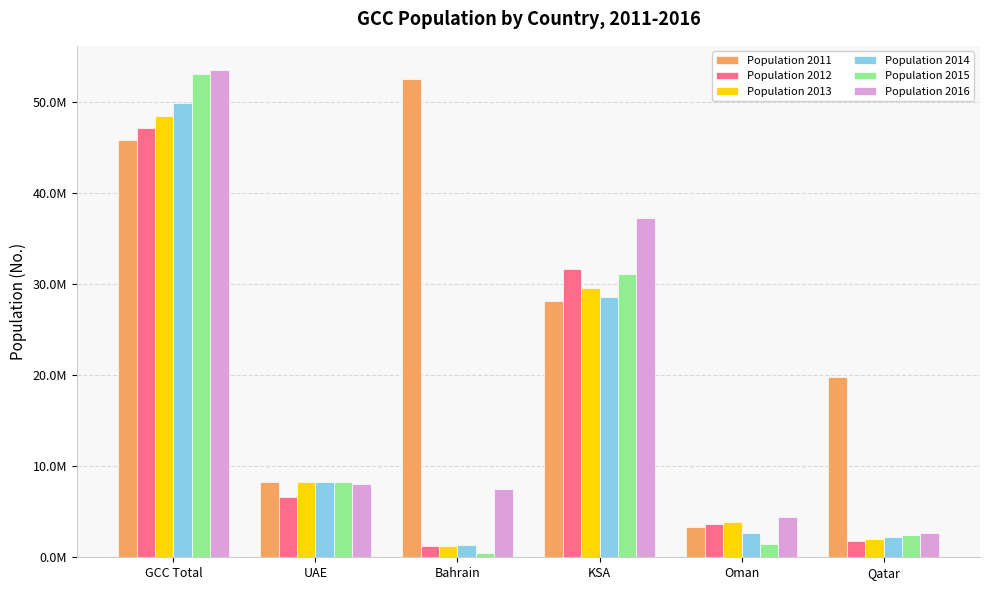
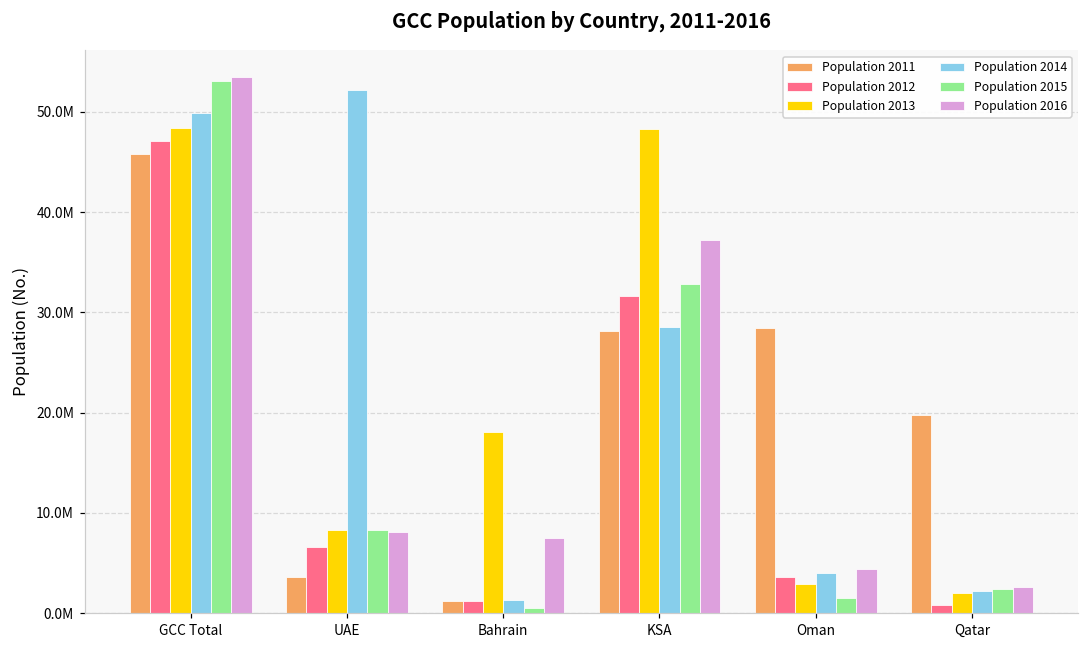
Population 2011, UAE: 8000000 -> 4000000
Population 2014, UAE: 8000000 -> 52000000
Population 2011, Bahrain: 52000000 -> 1000000
Population 2013, Bahrain: 1000000 -> 18000000
Population 2013, KSA: 30000000 -> 48000000
Population 2015, KSA: 31000000 -> 33000000
Population 2011, Oman: 3000000 -> 28000000
Population 2013, Oman: 4000000 -> 3000000
Population 2014, Oman: 3000000 -> 4000000
Population 2012, Qatar: 2000000 -> 1000000
